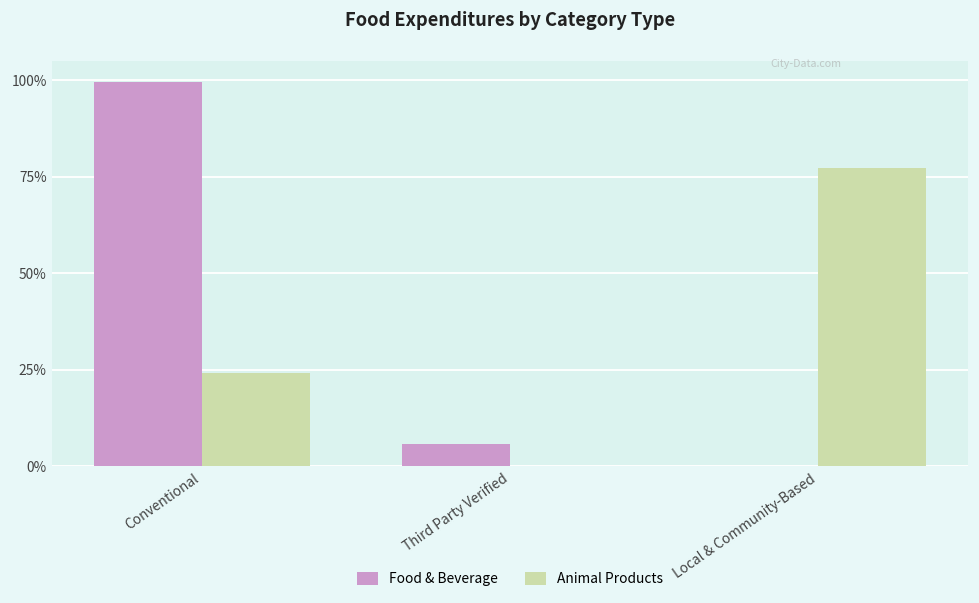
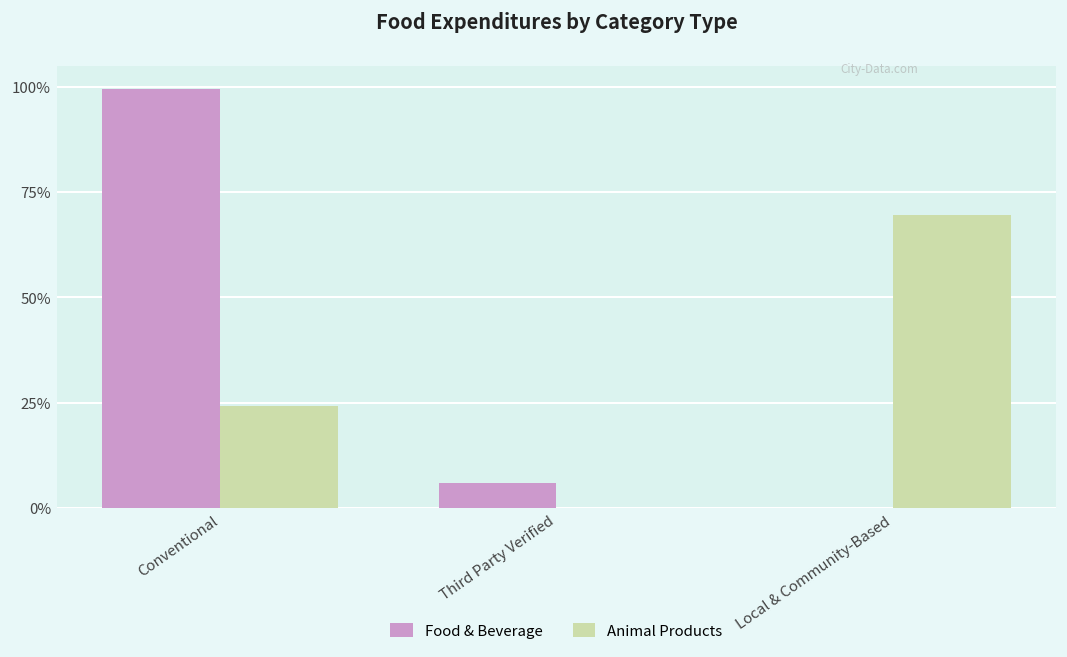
Animal Products, Local & Community-Based: 77% -> 70%
